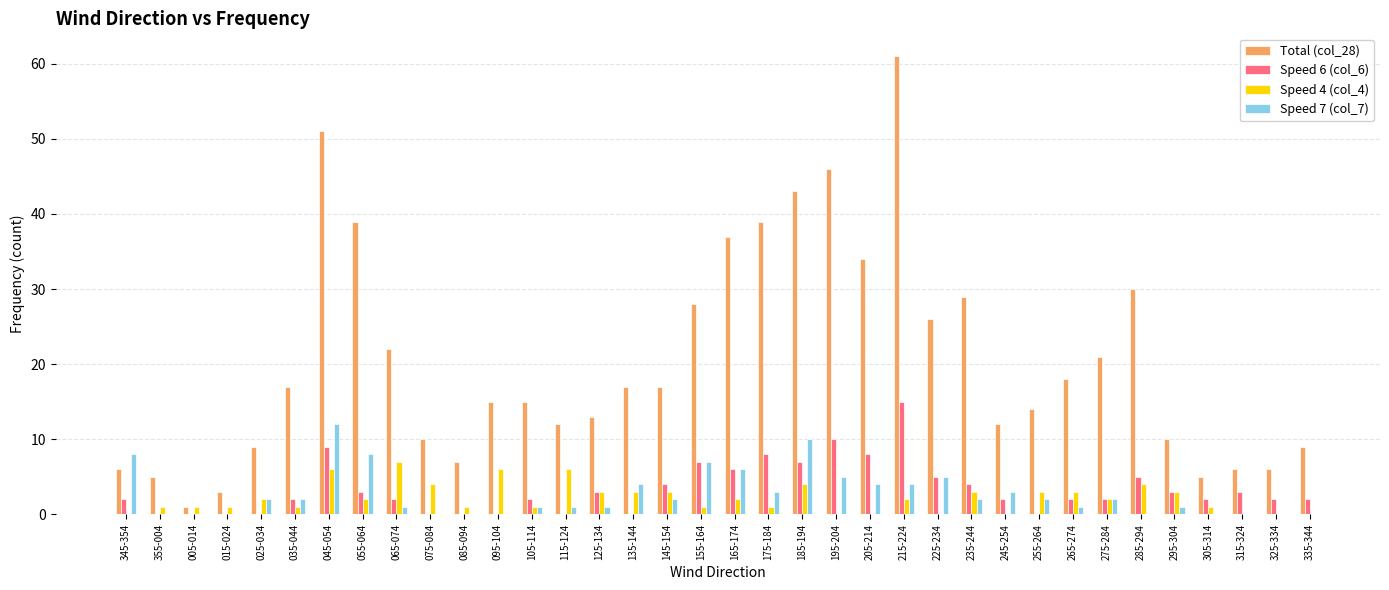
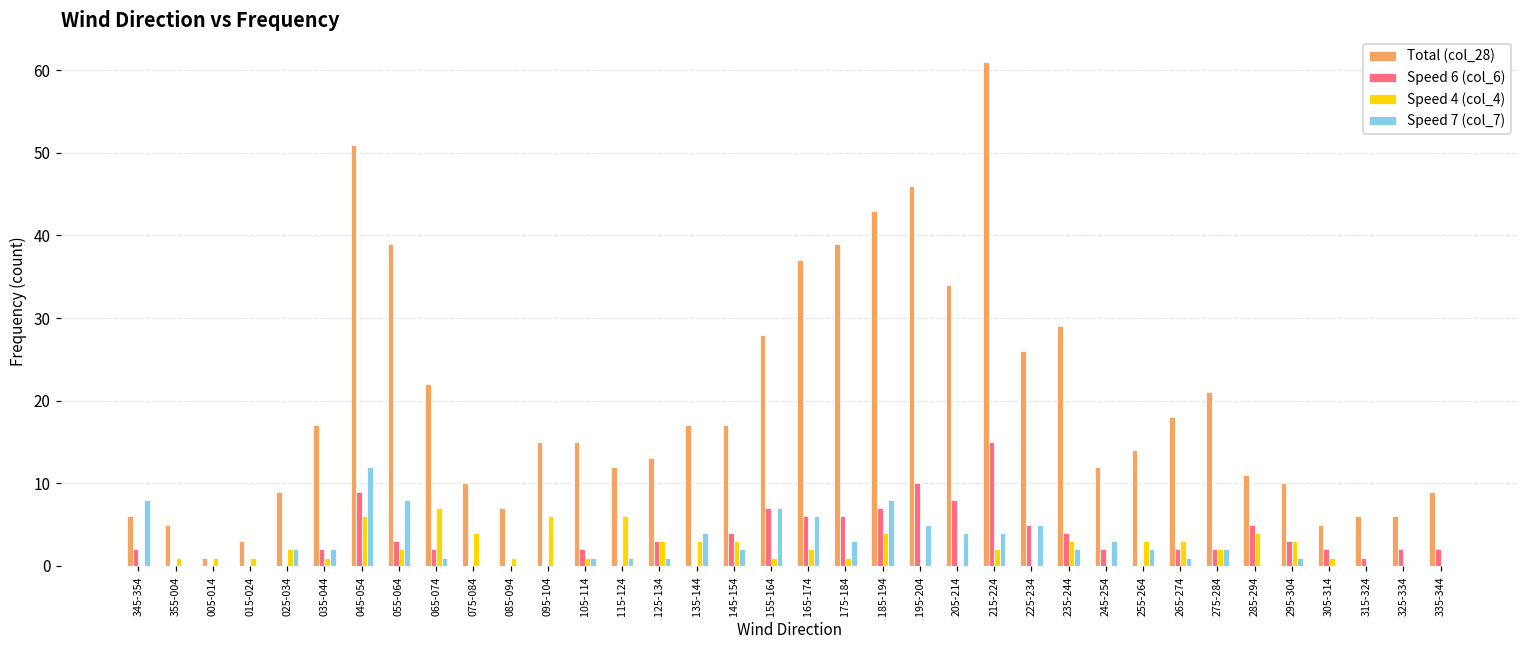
Speed 6 (col_6), 175-184: 8 -> 6
Speed 7 (col_7), 185-194: 10 -> 8
Total (col_28), 285-294: 30 -> 11
Speed 6 (col_6), 315-324: 3 -> 1
